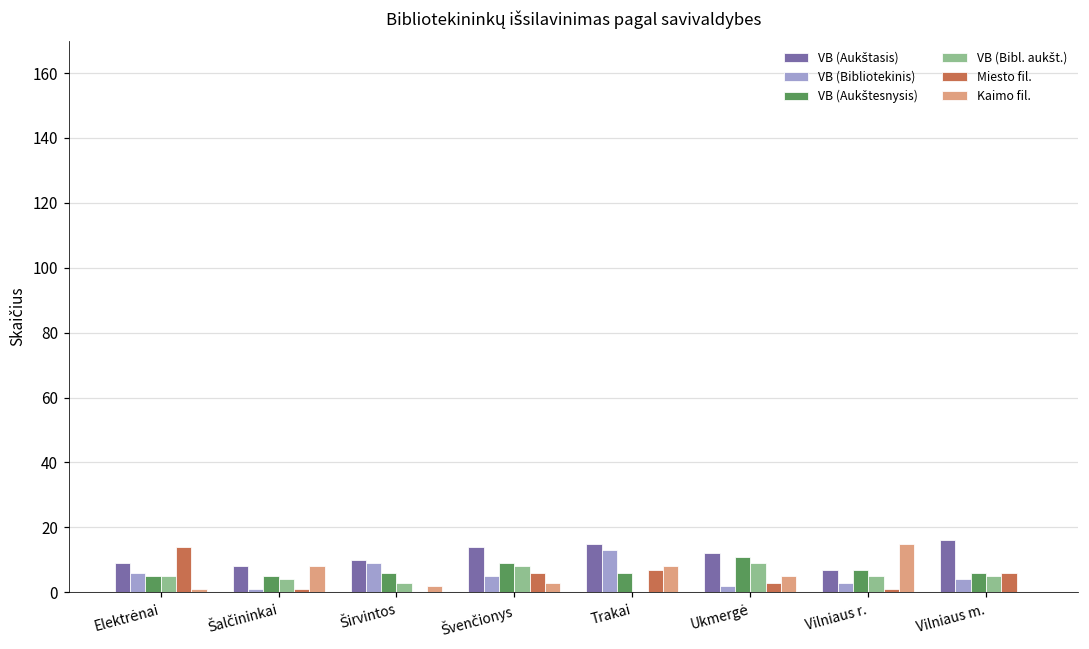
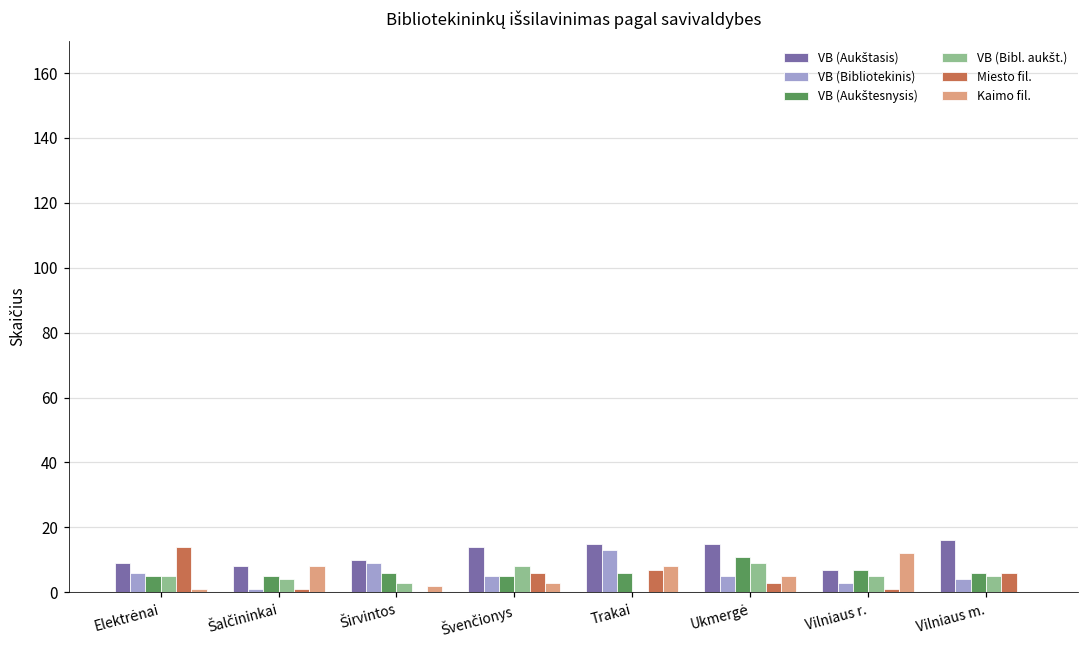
VB (Aukštesnysis), Švenčionys: 9 -> 5
VB (Aukštasis), Ukmergė: 12 -> 15
VB (Bibliotekinis), Ukmergė: 2 -> 5
Kaimo fil., Vilniaus r.: 15 -> 12
